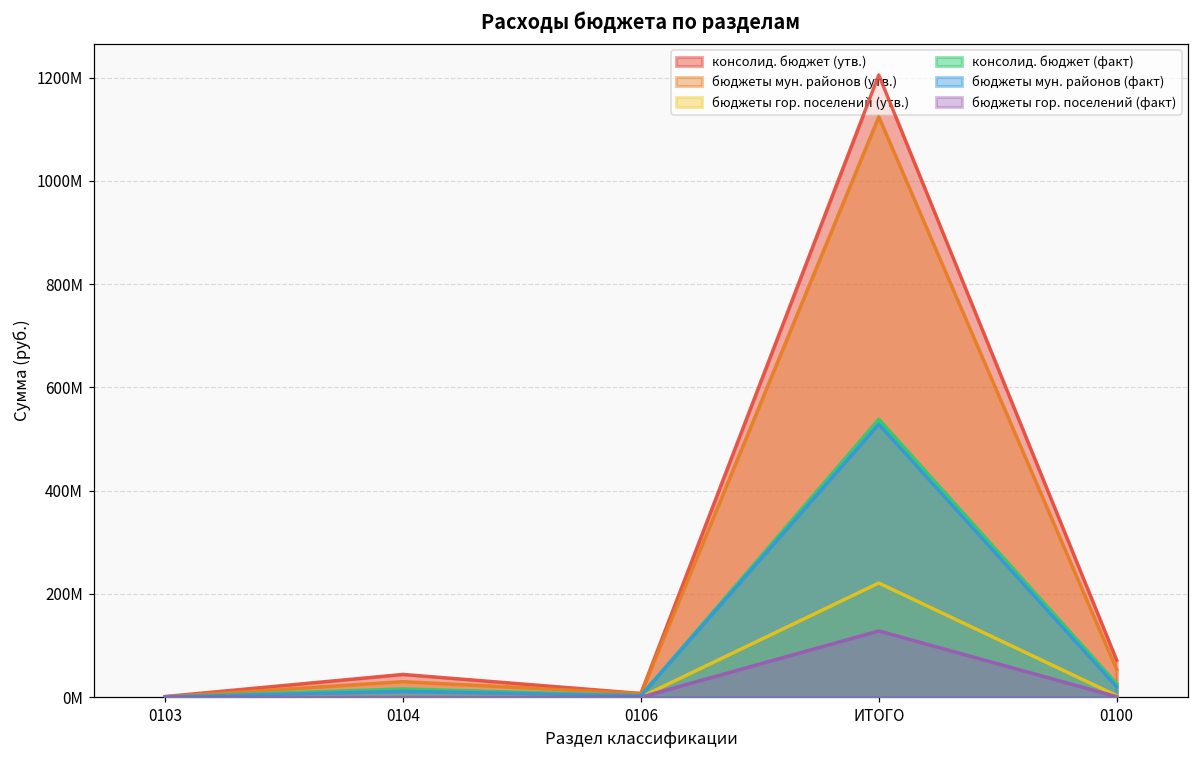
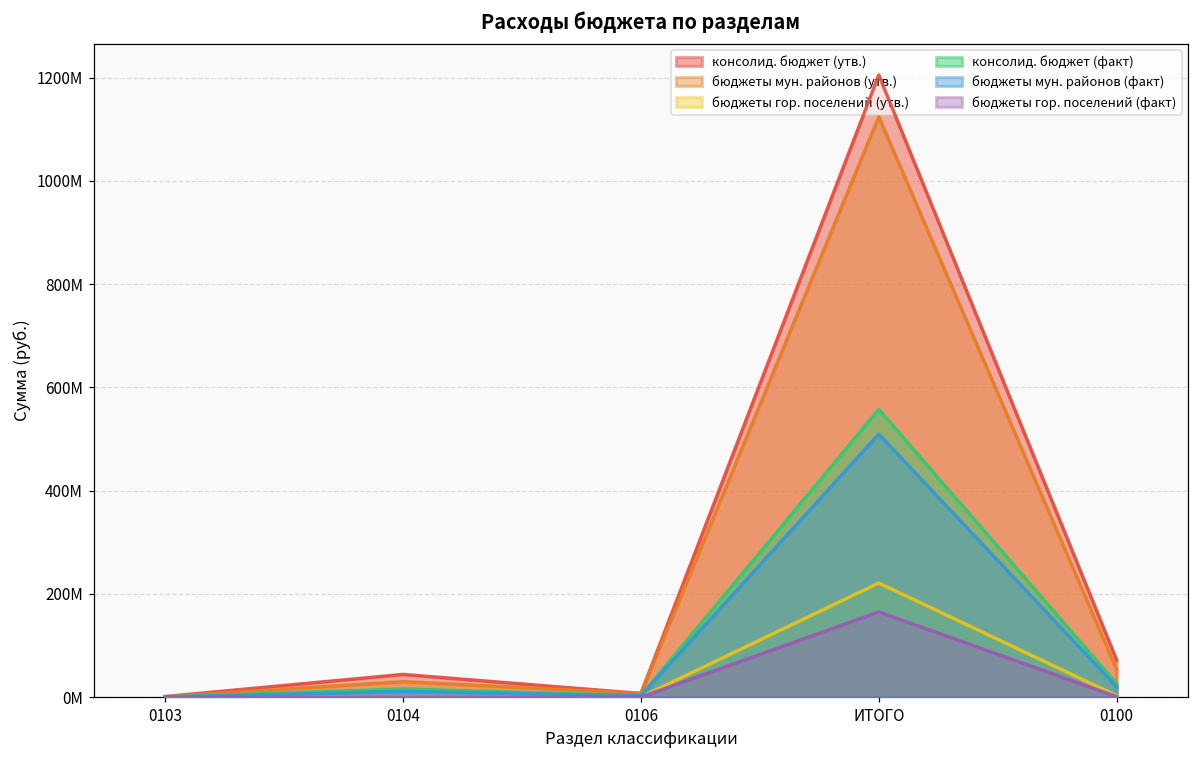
консолид. бюджет (факт), ИТОГО: 540000000 -> 560000000
бюджеты мун. районов (факт), ИТОГО: 530000000 -> 510000000
бюджеты гор. поселений (факт), ИТОГО: 130000000 -> 170000000
